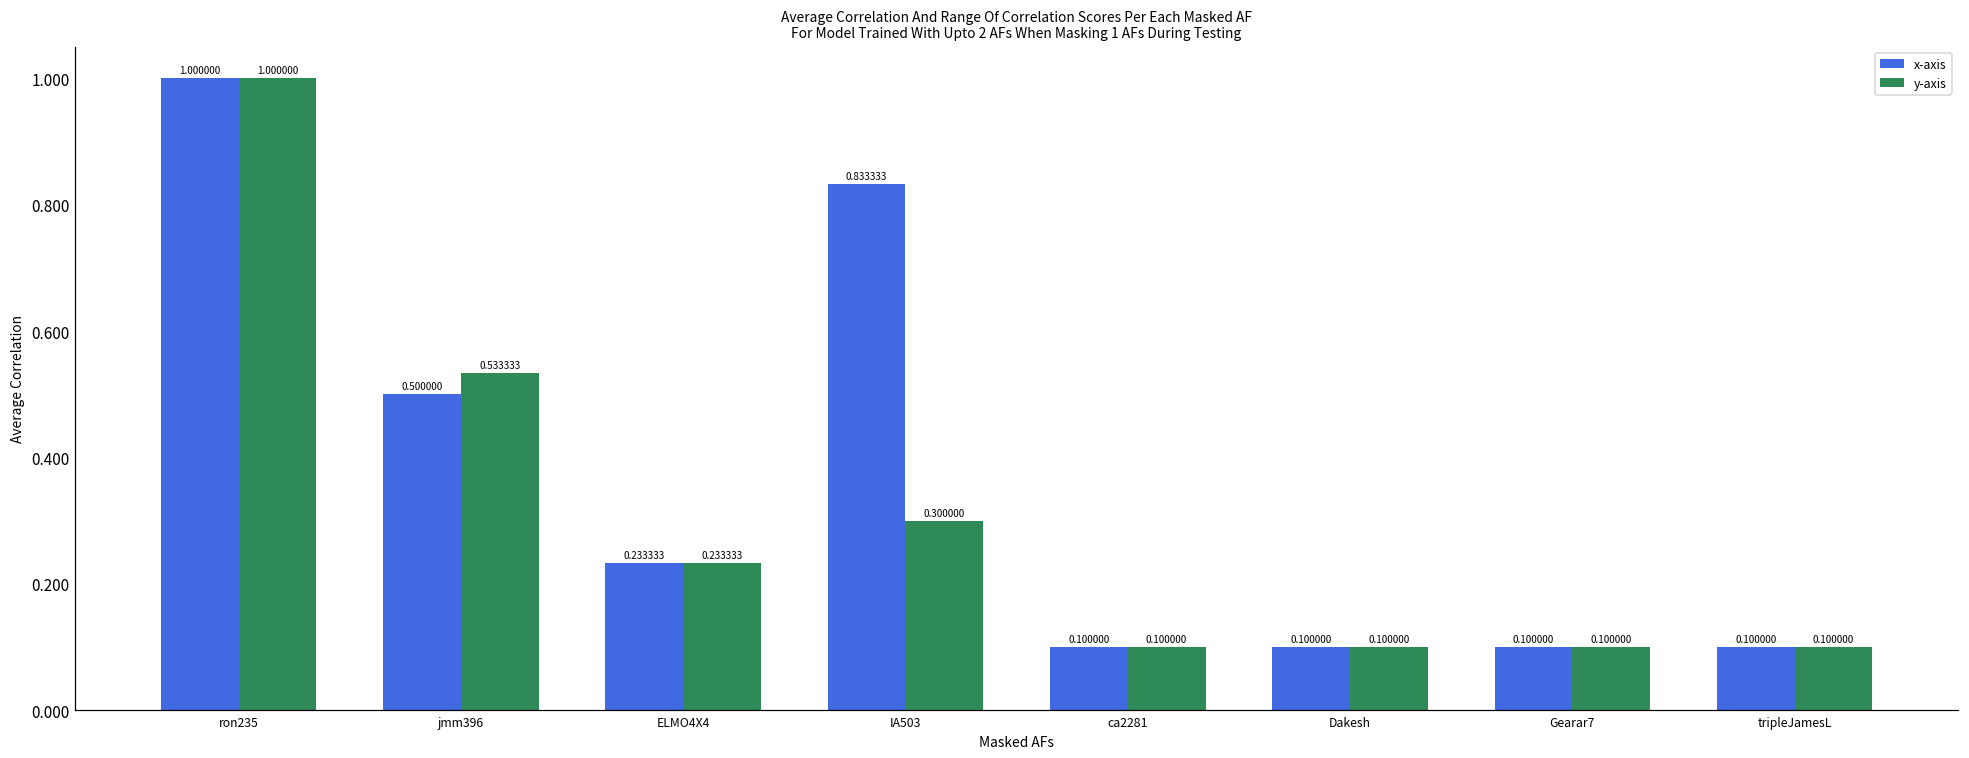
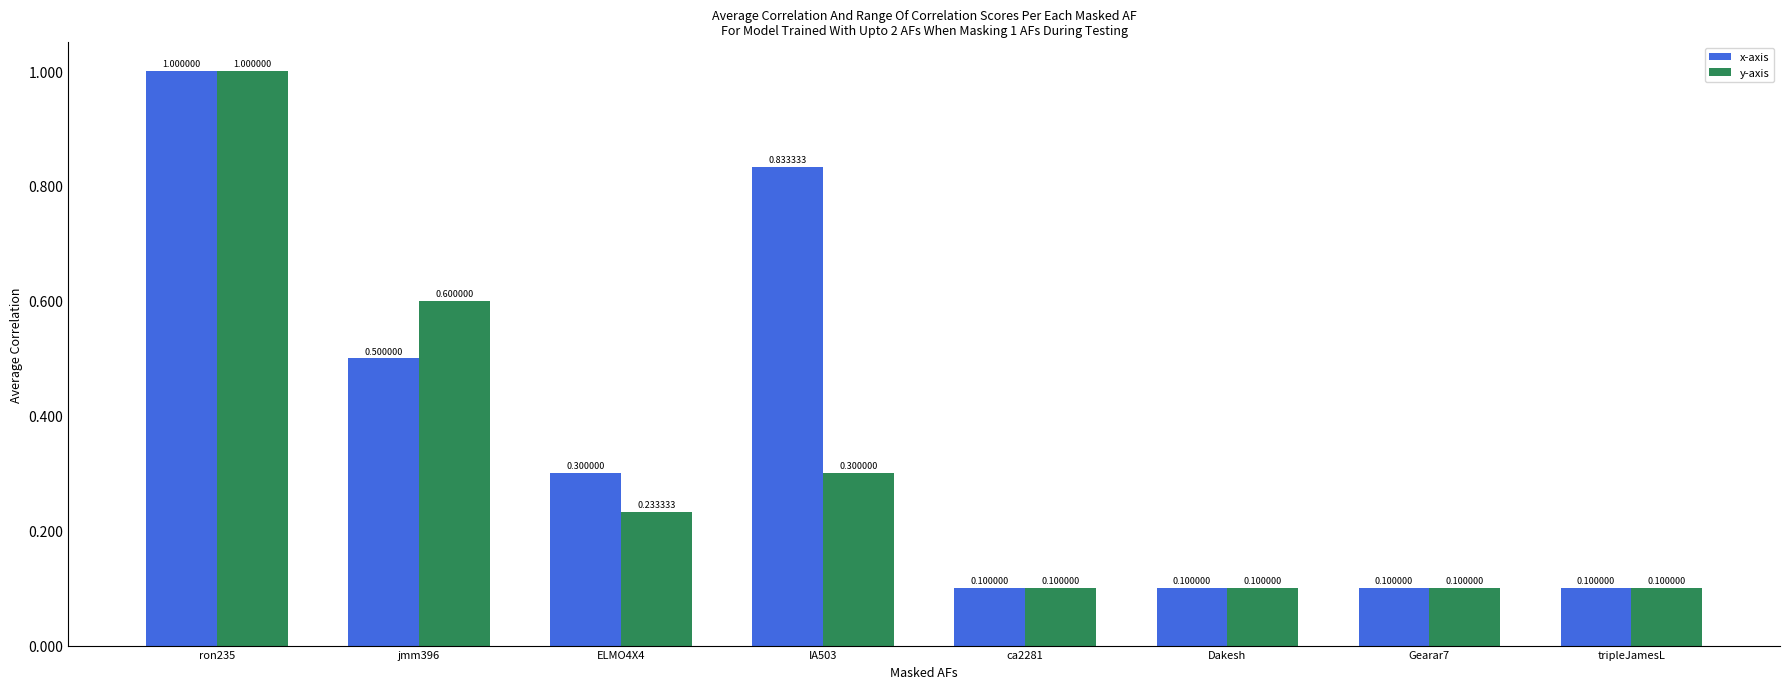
y-axis, jmm396: 0.533333 -> 0.600000
x-axis, ELMO4X4: 0.233333 -> 0.300000
